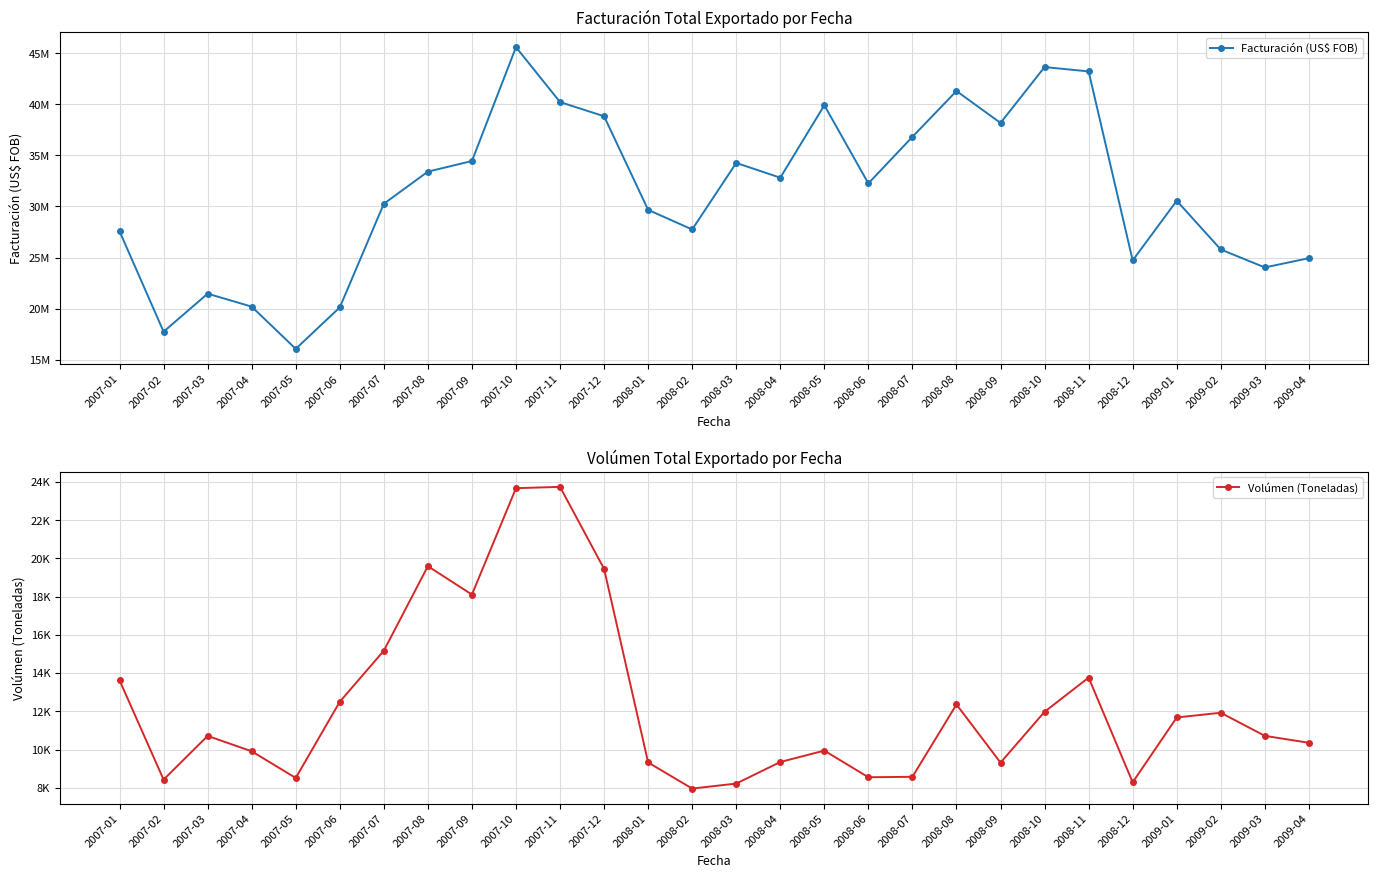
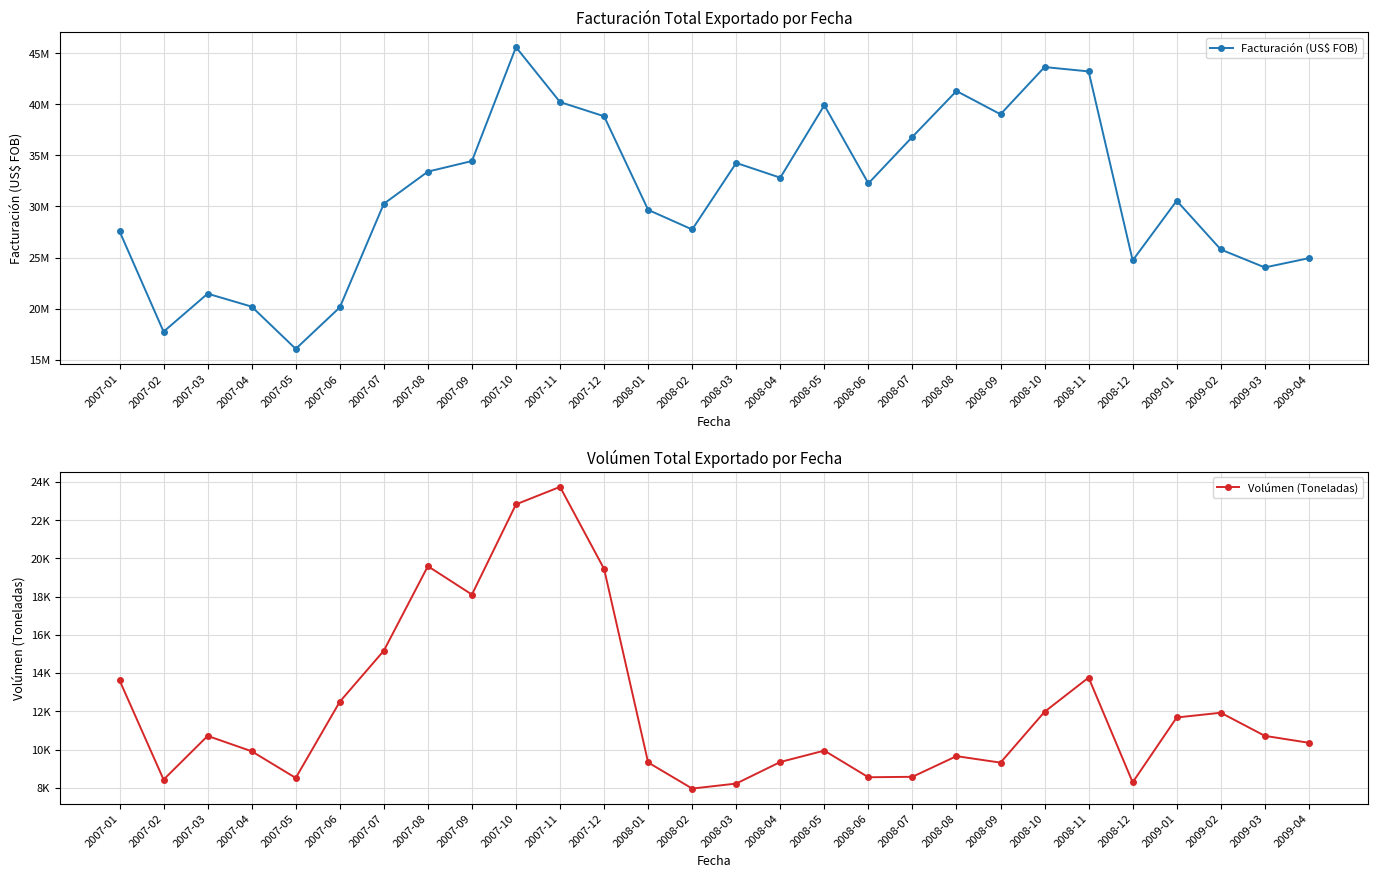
Facturación Total Exportado por Fecha, 2008-09: 38200000 -> 39000000
Volúmen Total Exportado por Fecha, 2007-10: 23700 -> 22800
Volúmen Total Exportado por Fecha, 2008-08: 12400 -> 9700
